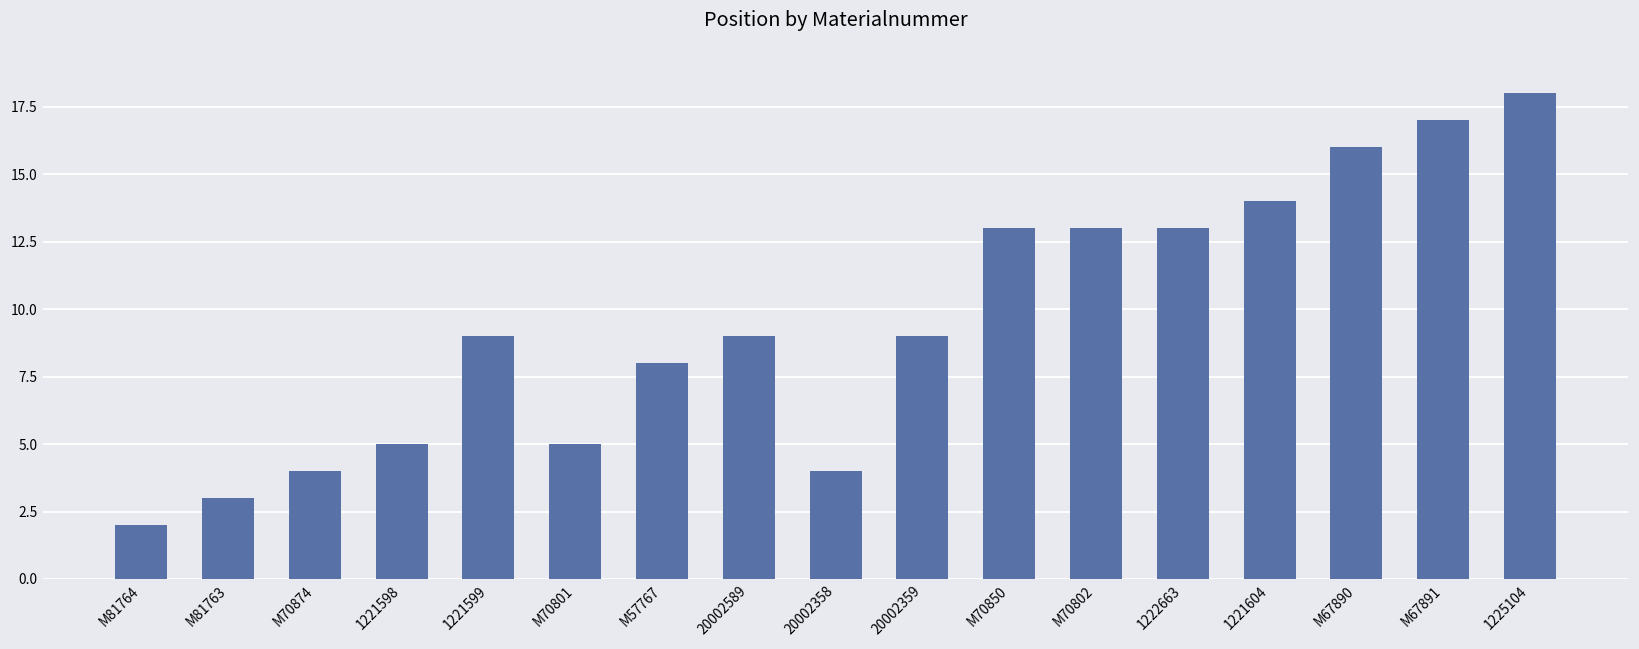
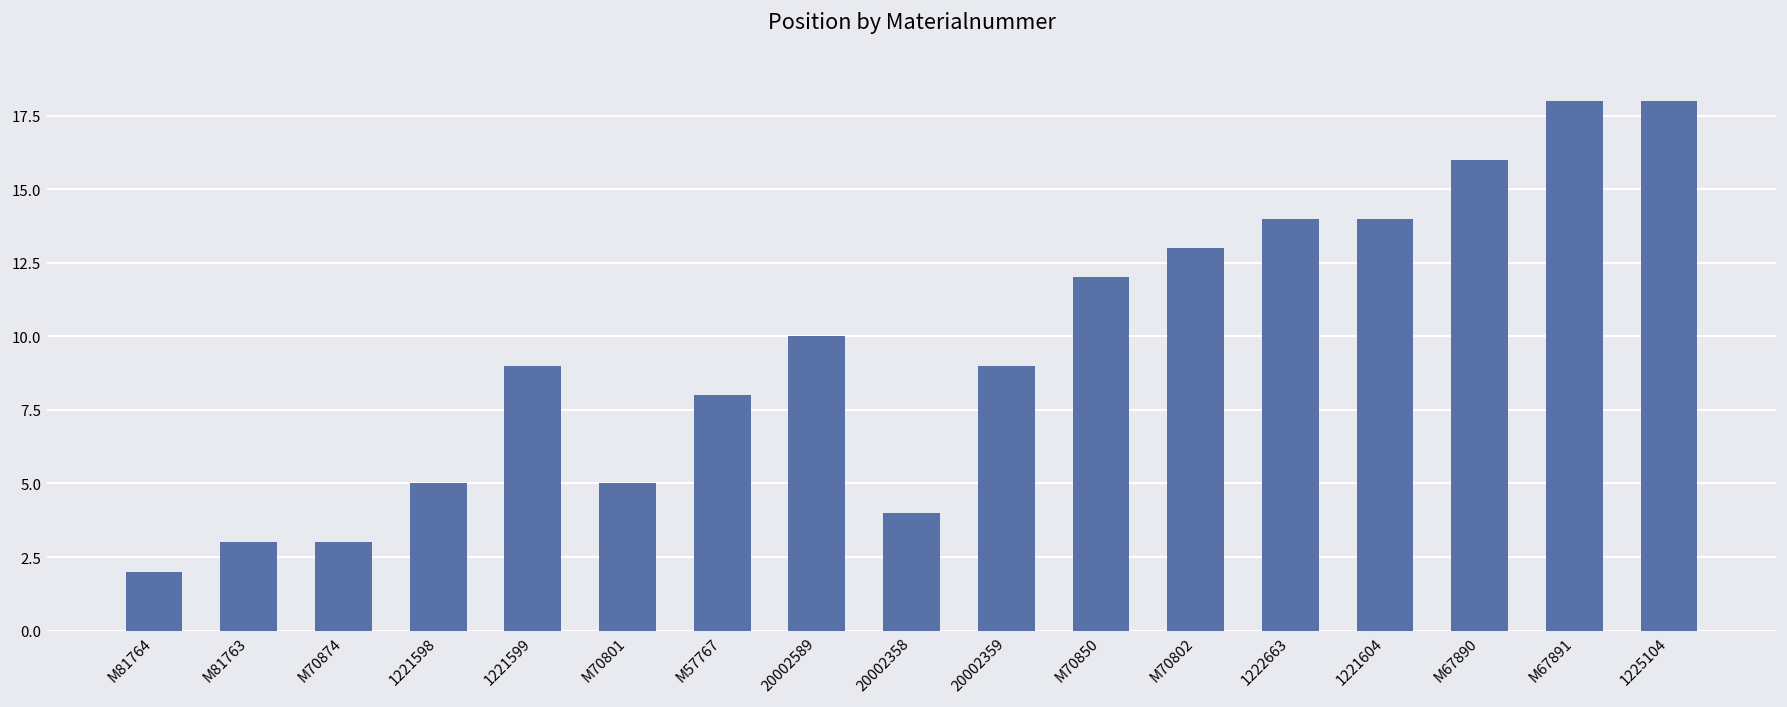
M70874: 4 -> 3
20002589: 9 -> 10
M70850: 13 -> 12
1222663: 13 -> 14
M67891: 17 -> 18
